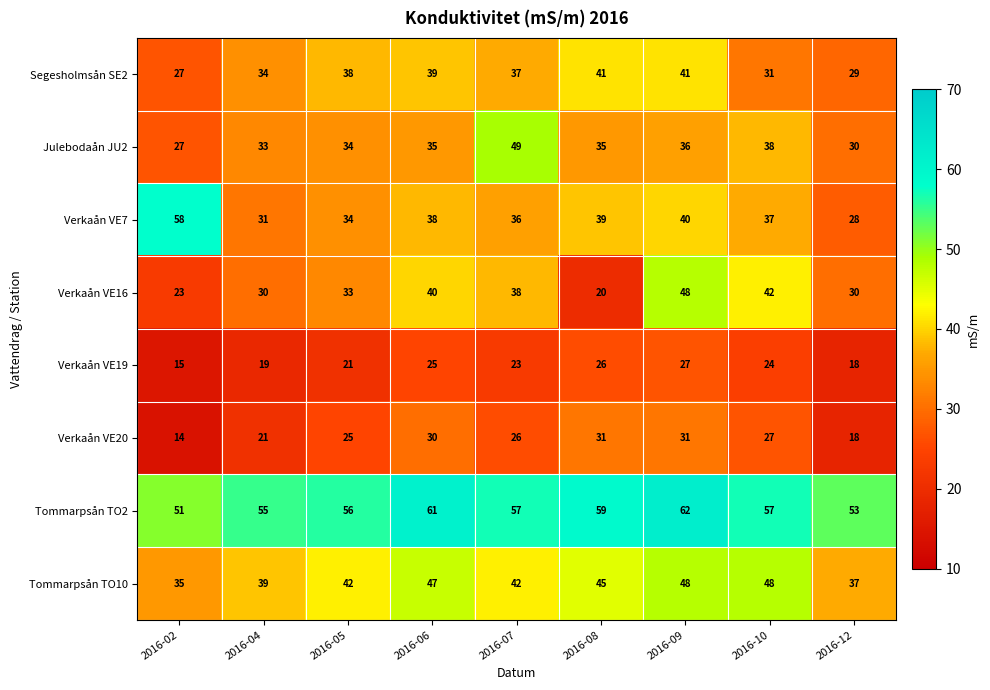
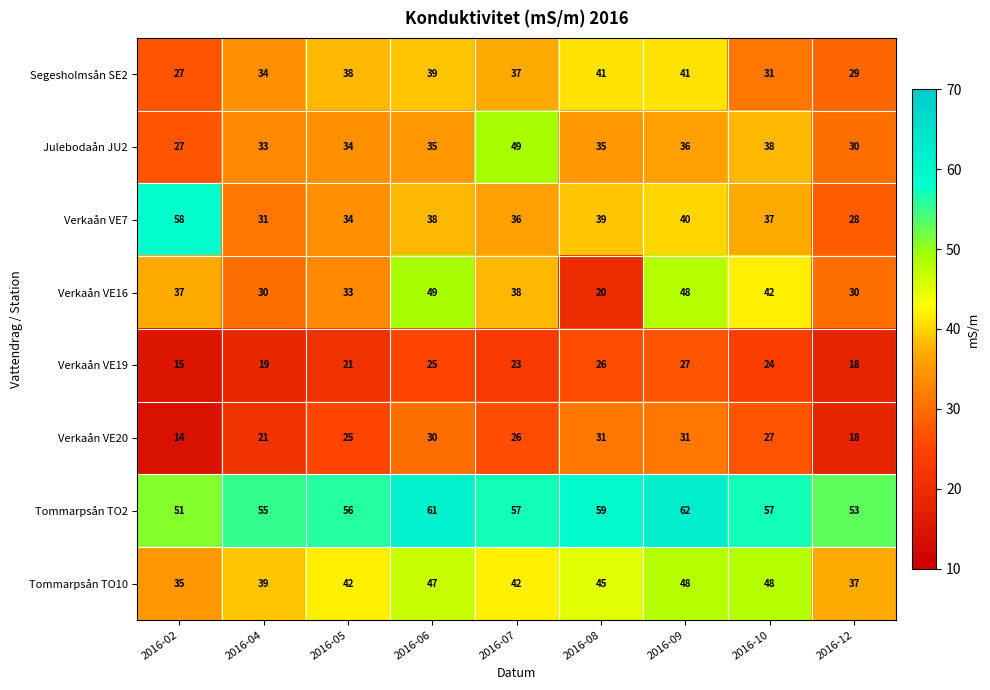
Verkaån VE16, 2016-02: 23 -> 37
Verkaån VE16, 2016-06: 40 -> 49
